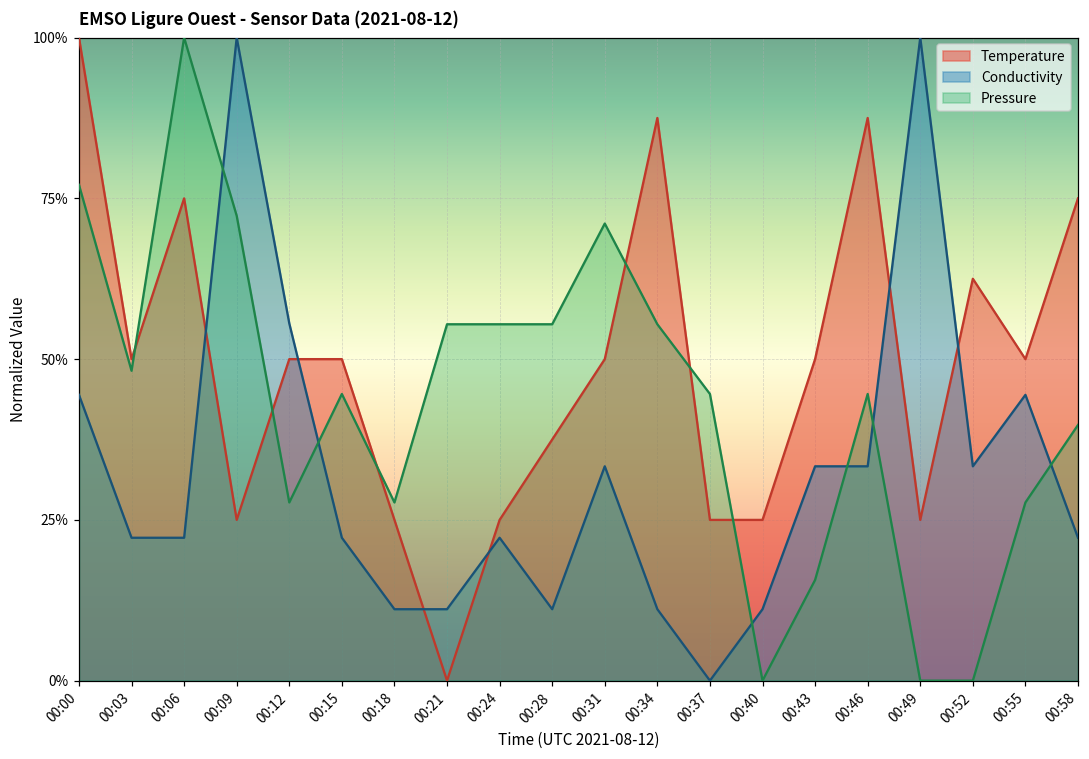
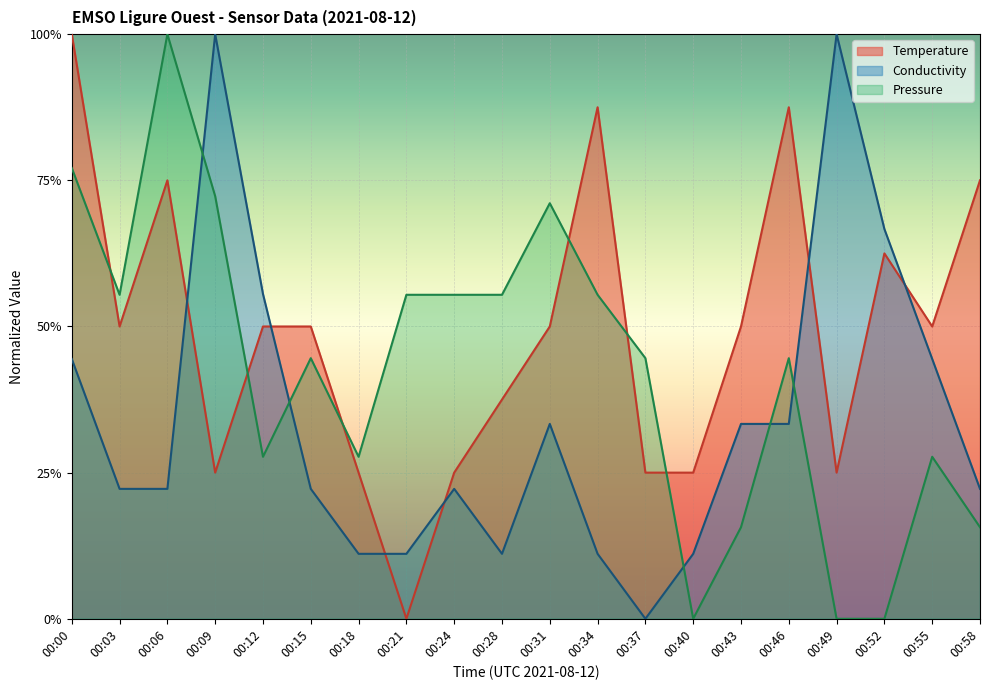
Pressure, 00:03: 48% -> 55%
Conductivity, 00:52: 33% -> 67%
Pressure, 00:58: 40% -> 16%
